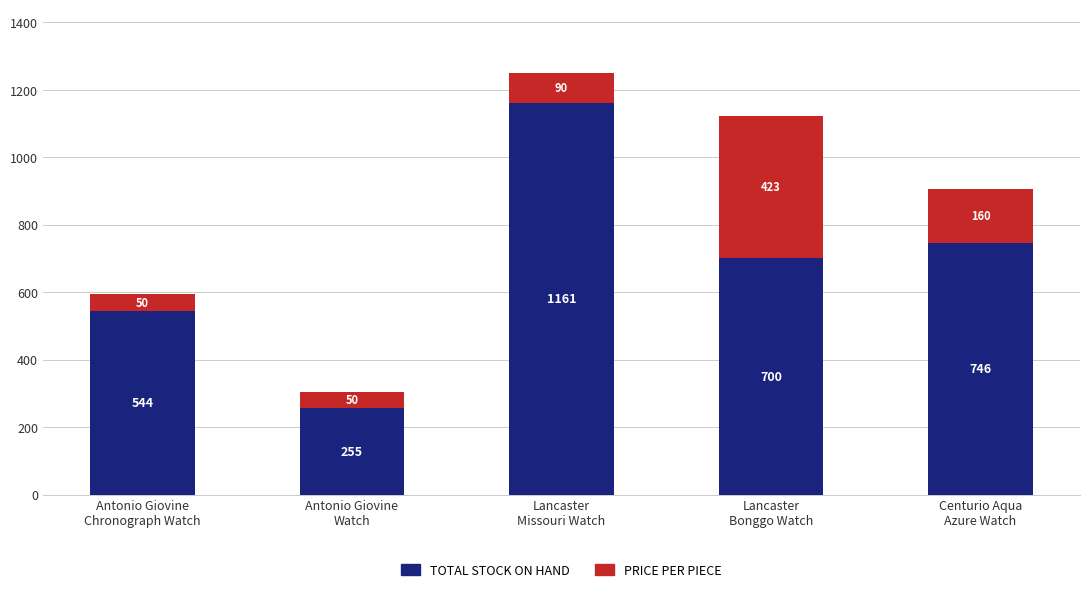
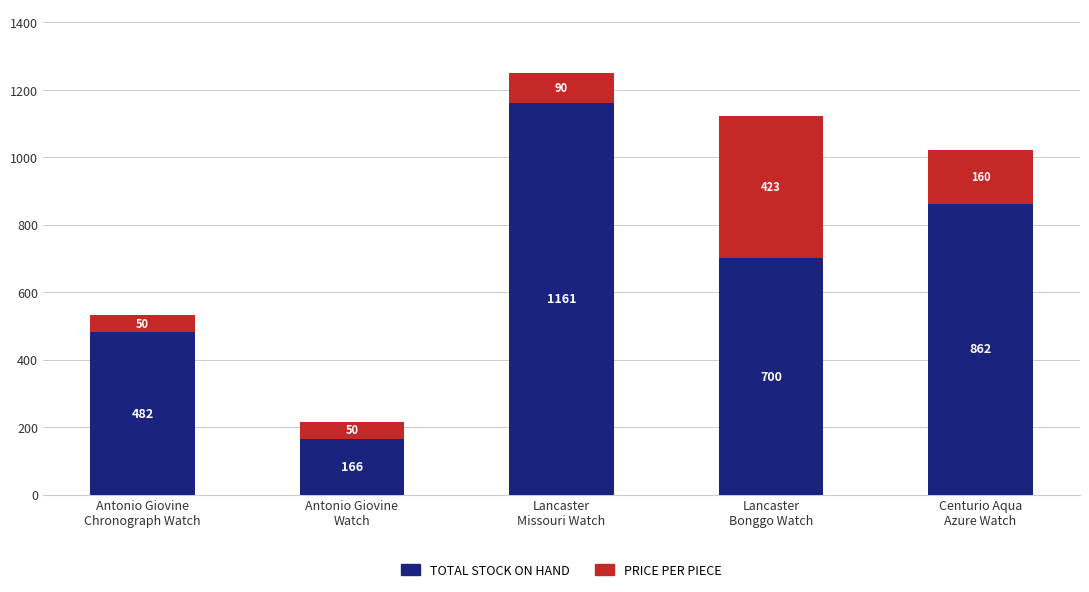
TOTAL STOCK ON HAND, Antonio Giovine Chronograph Watch: 544 -> 482
TOTAL STOCK ON HAND, Antonio Giovine Watch: 255 -> 166
TOTAL STOCK ON HAND, Centurio Aqua Azure Watch: 746 -> 862
